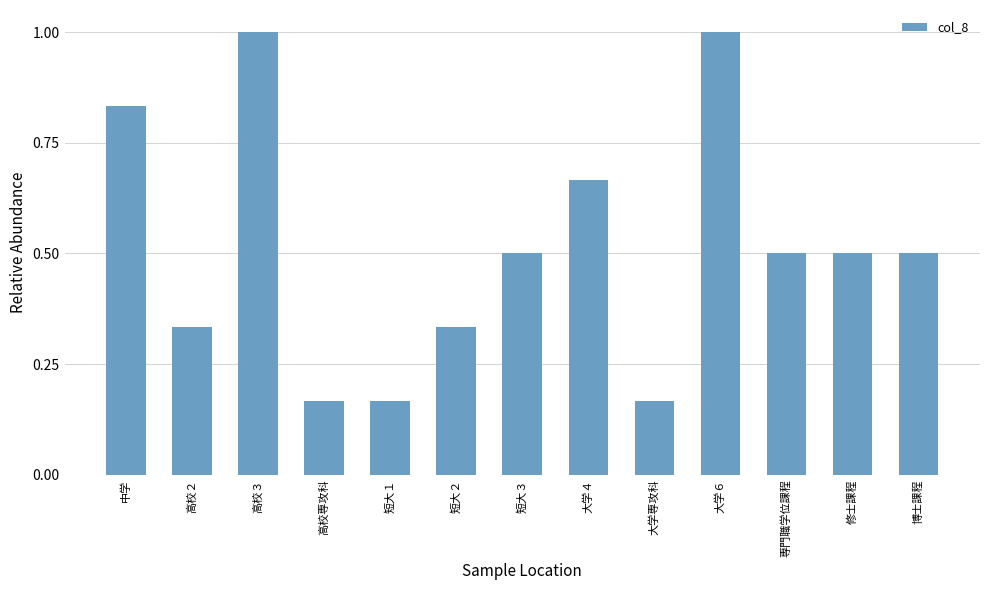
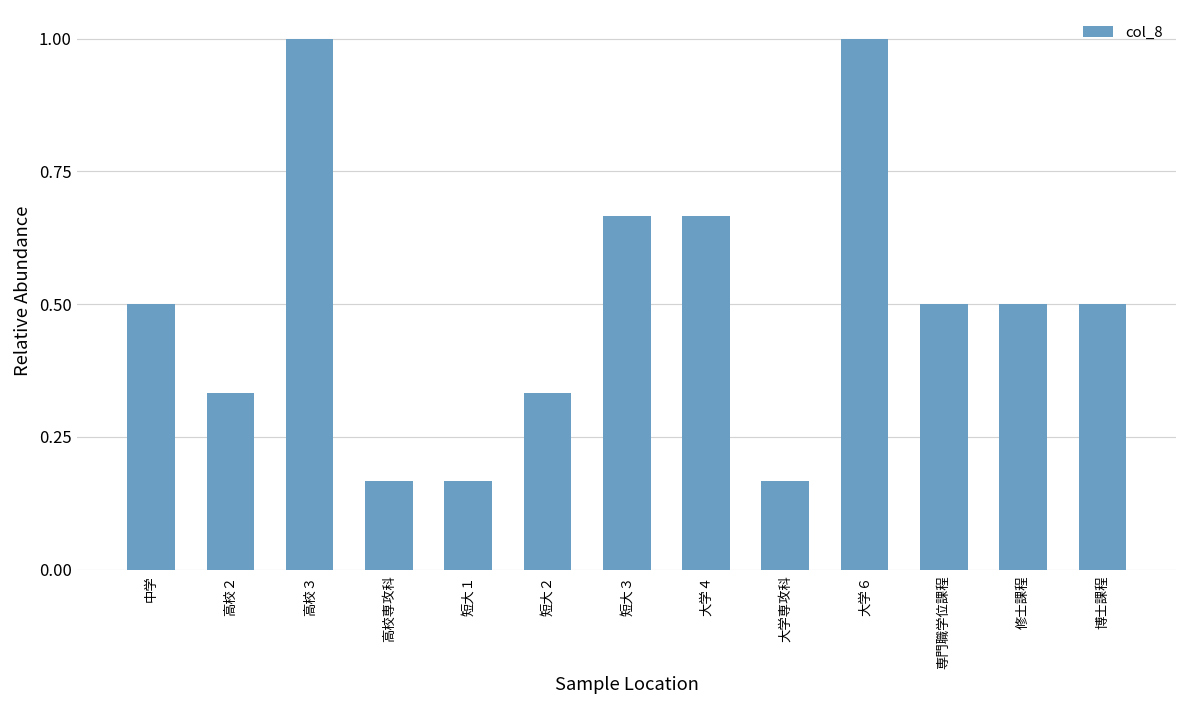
中学: 0.83 -> 0.50
短大３: 0.50 -> 0.67
